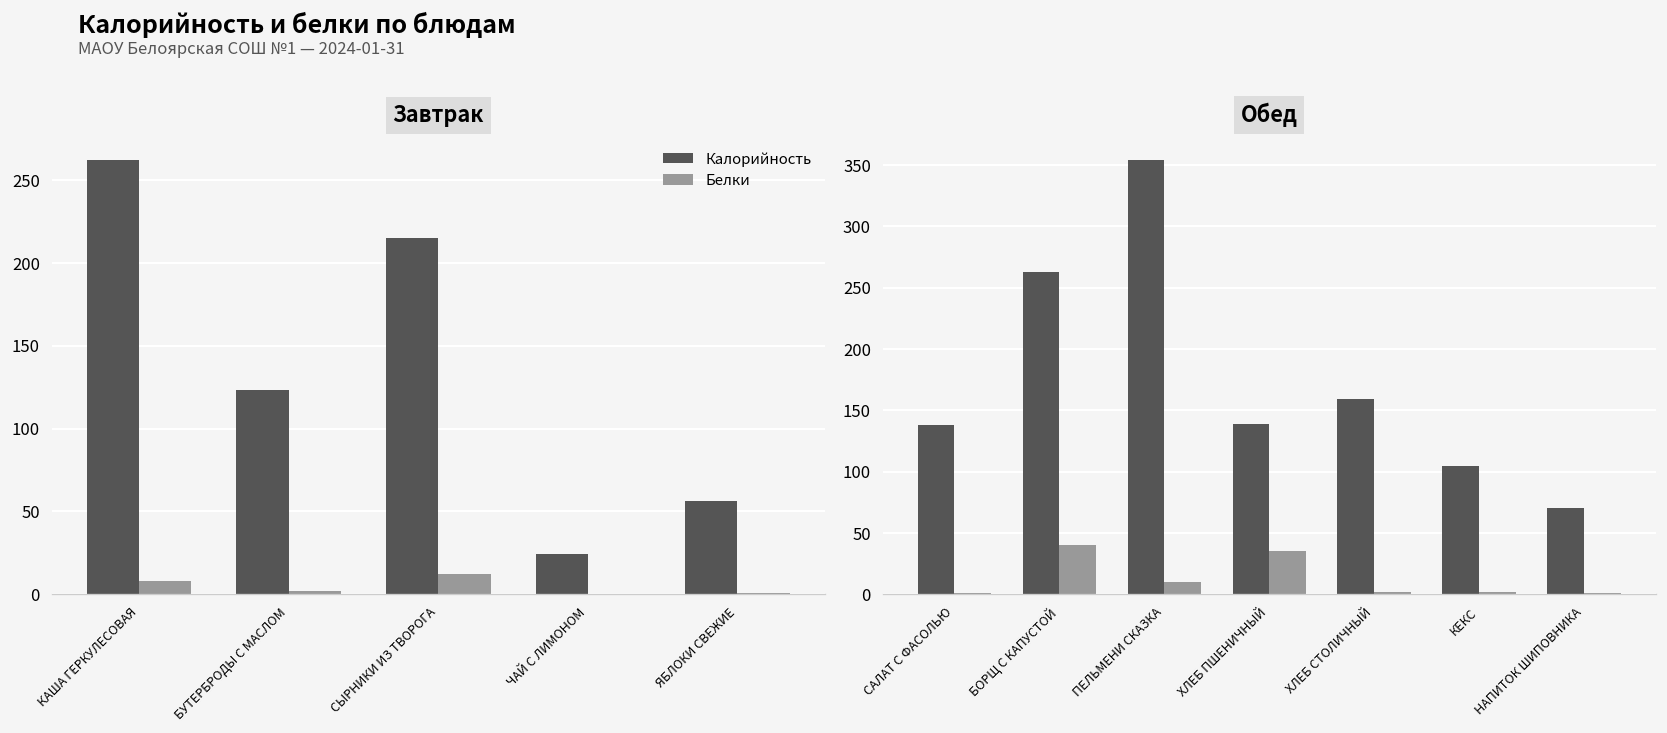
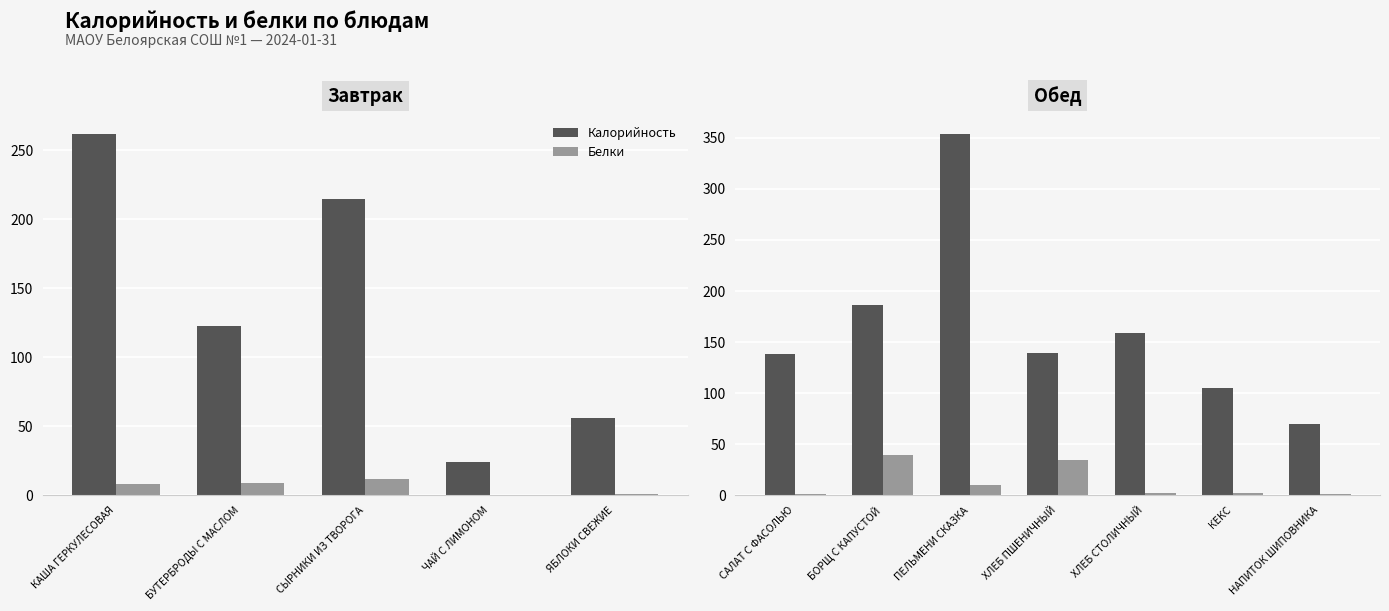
Завтрак, Белки, БУТЕРБРОДЫ С МАСЛОМ: 2 -> 9
Обед, Калорийность, БОРЩ С КАПУСТОЙ: 263 -> 186
